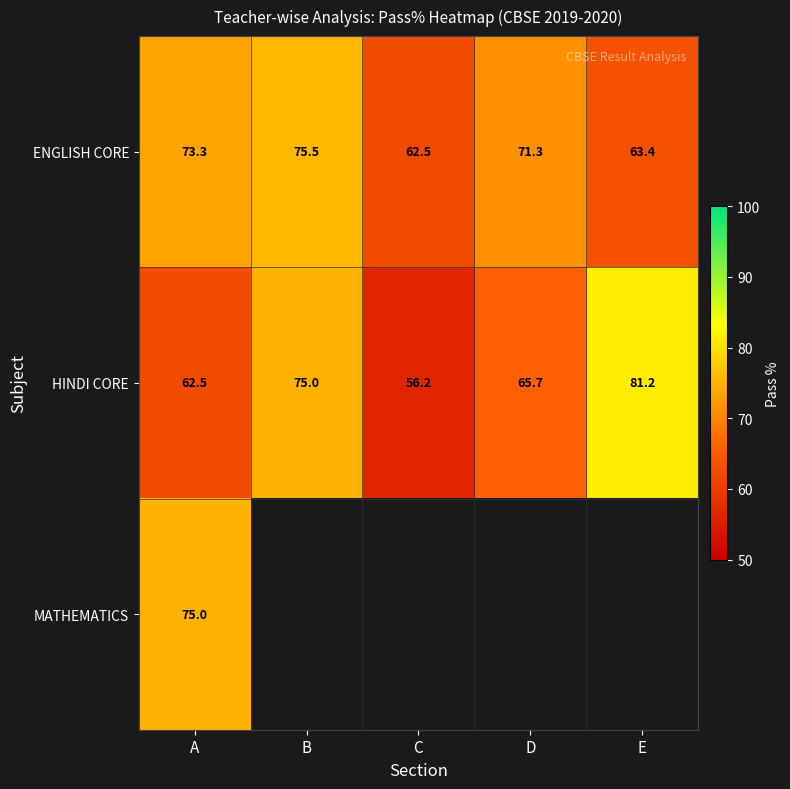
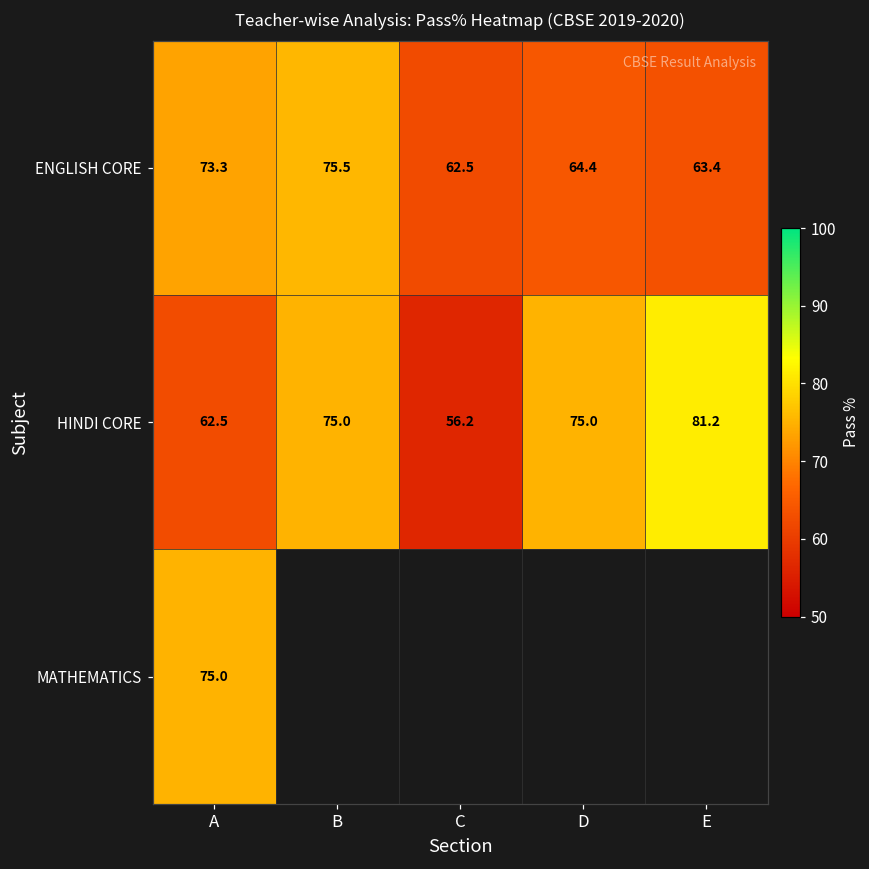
ENGLISH CORE, D: 71.3 -> 64.4
HINDI CORE, D: 65.7 -> 75.0
